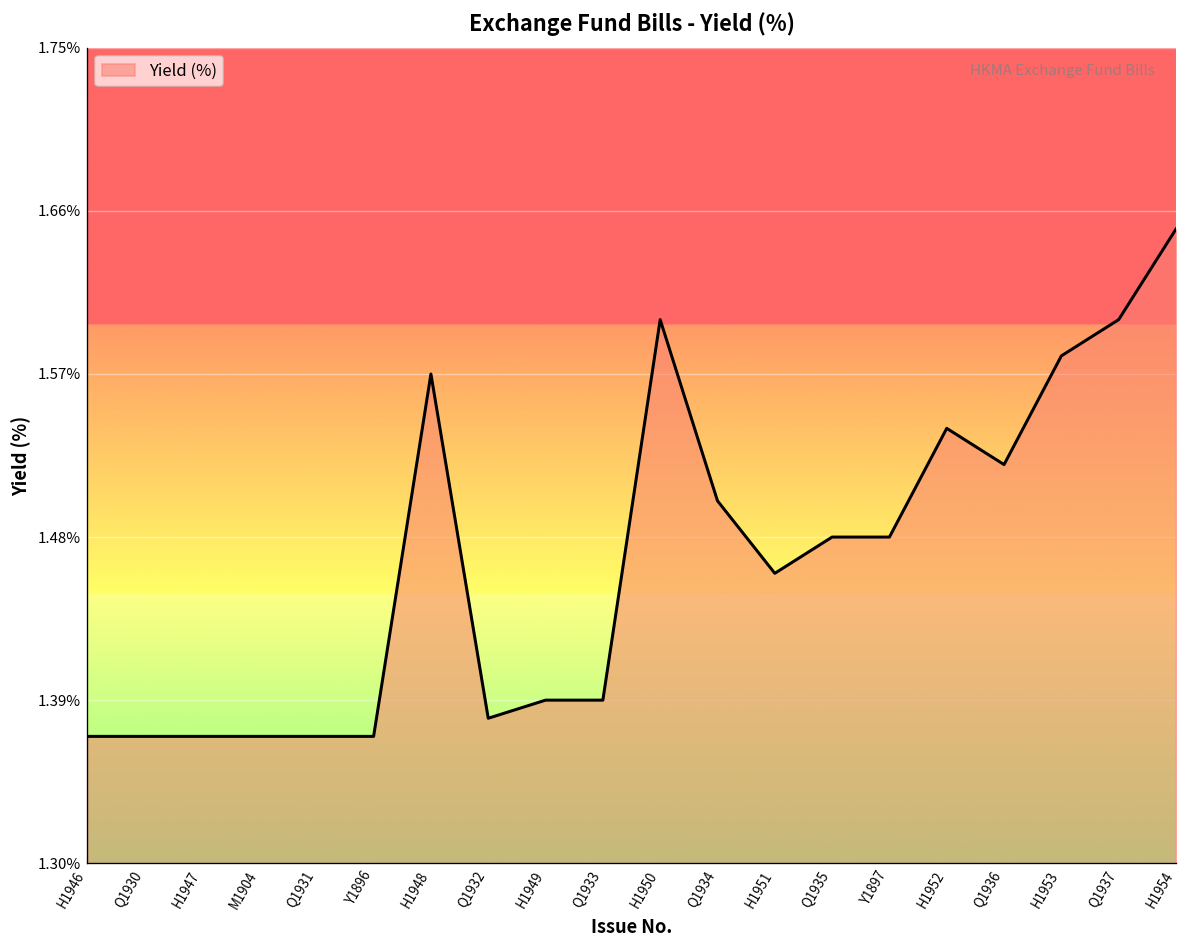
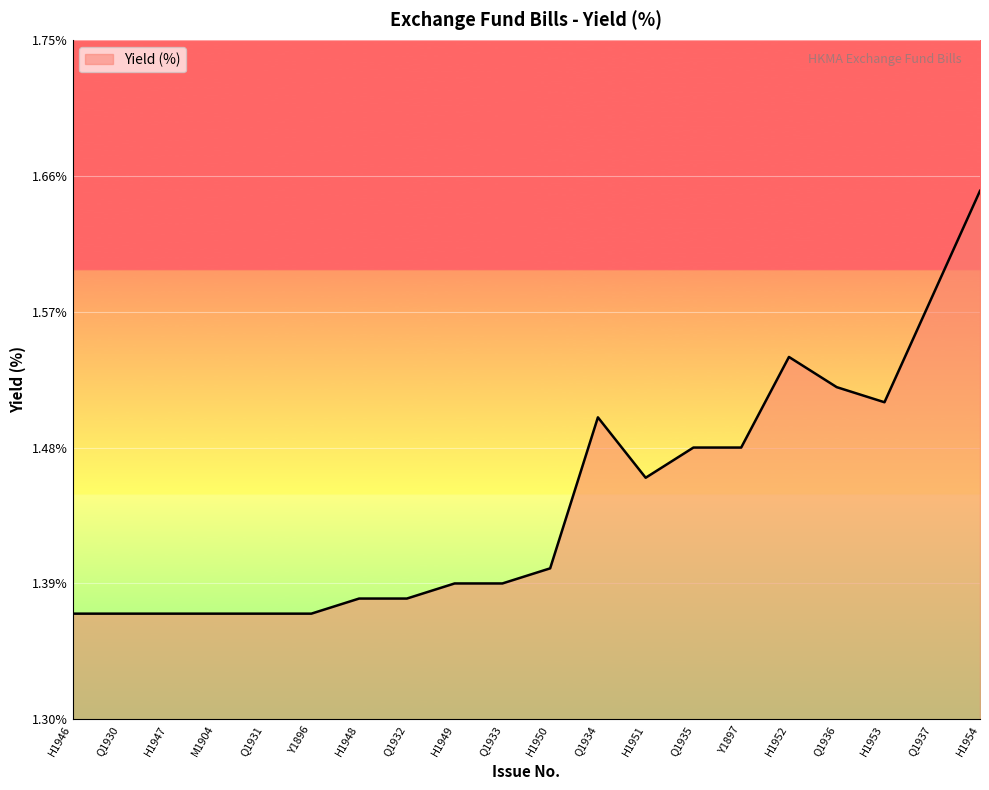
H1948: 1.57% -> 1.38%
H1950: 1.6% -> 1.4%
H1953: 1.58% -> 1.51%
Q1937: 1.60% -> 1.58%
